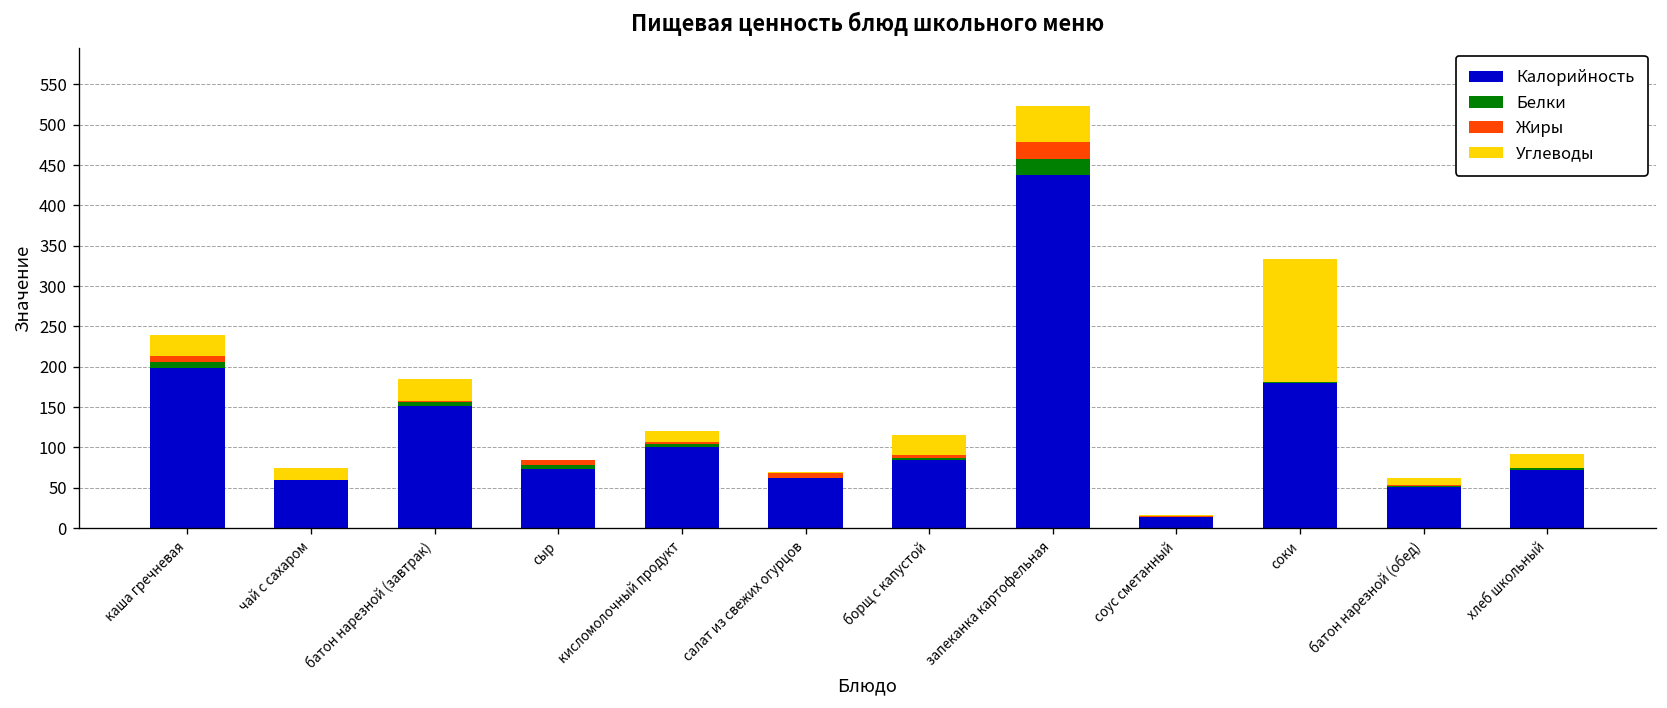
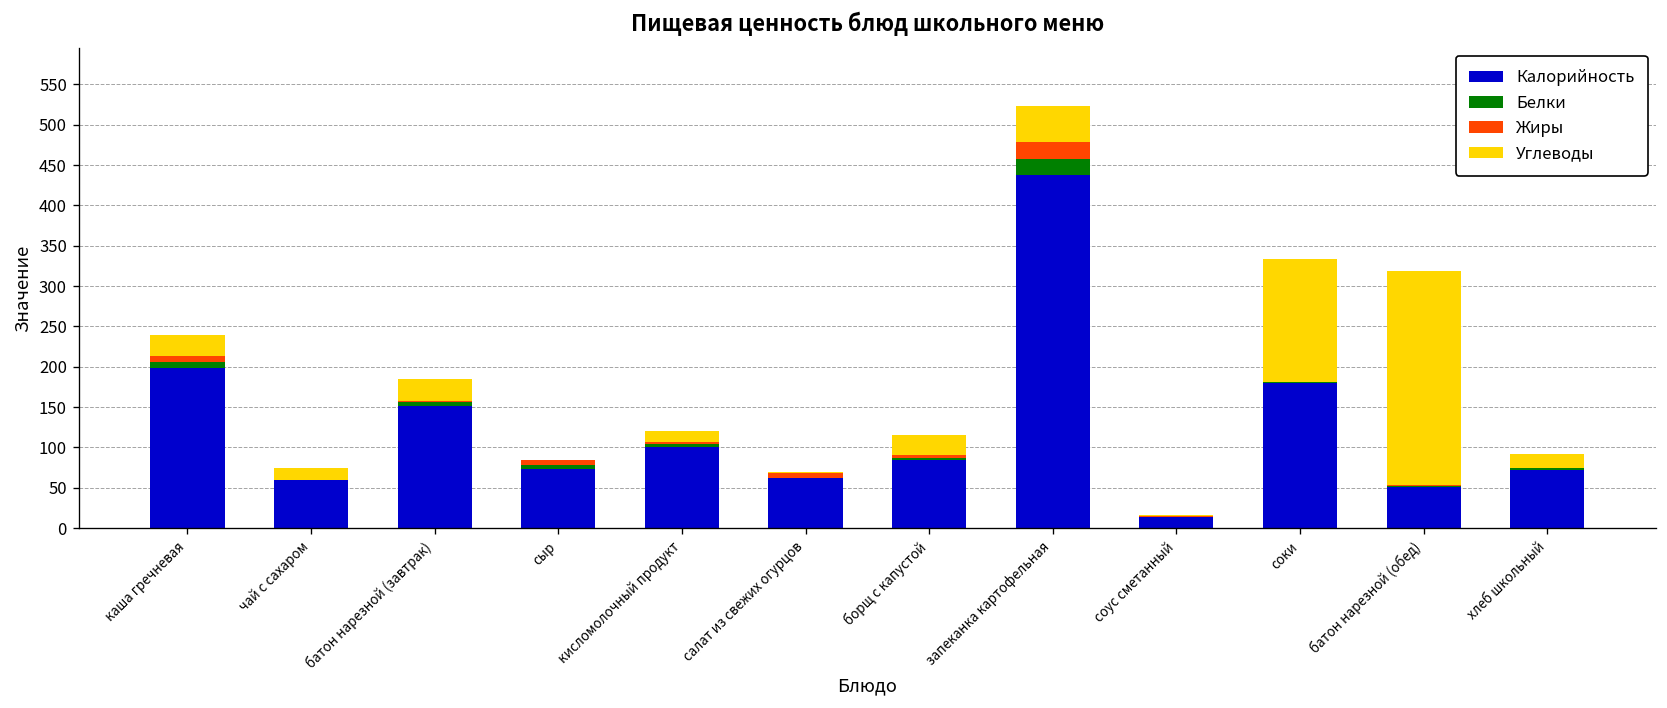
Углеводы, батон нарезной (обед): 10 -> 270
